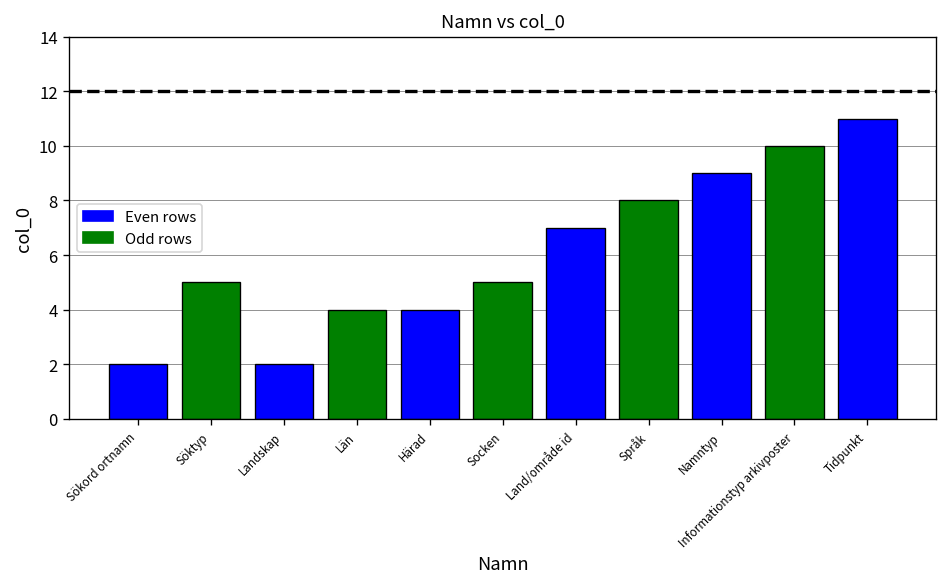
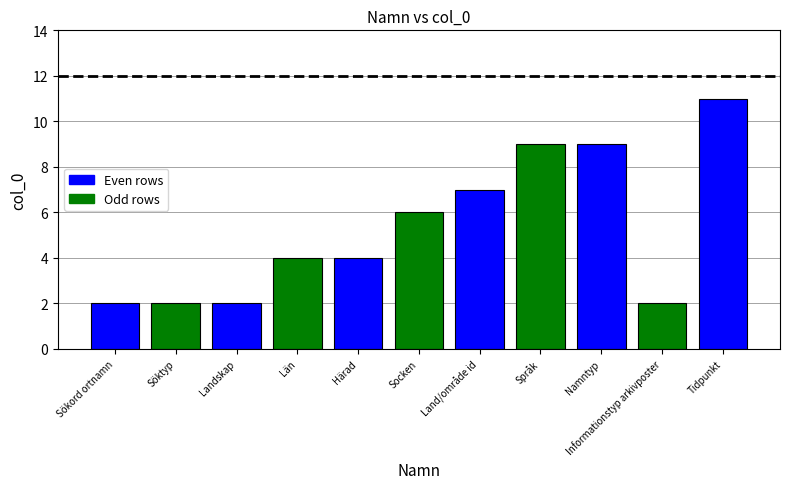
Söktyp: 5 -> 2
Socken: 5 -> 6
Språk: 8 -> 9
Informationstyp arkivposter: 10 -> 2
